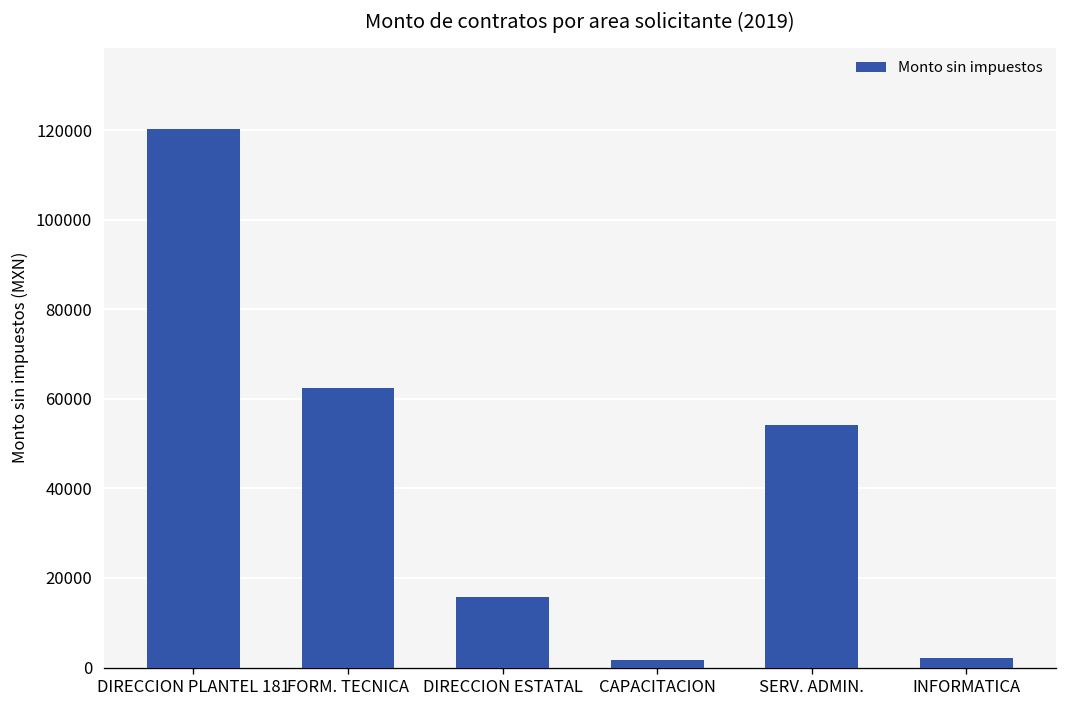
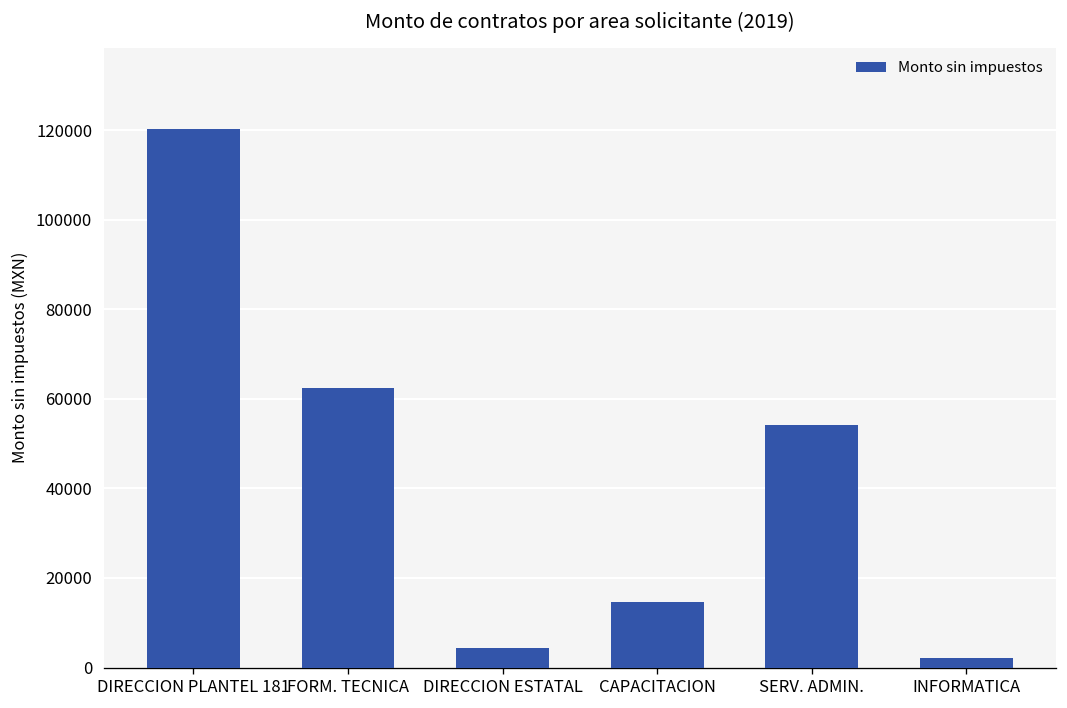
DIRECCION ESTATAL: 16000 -> 4000
CAPACITACION: 2000 -> 15000
